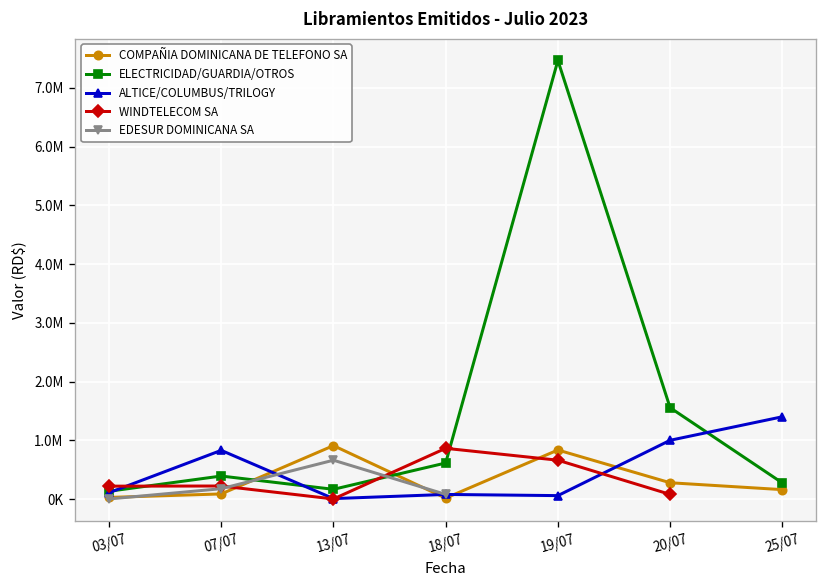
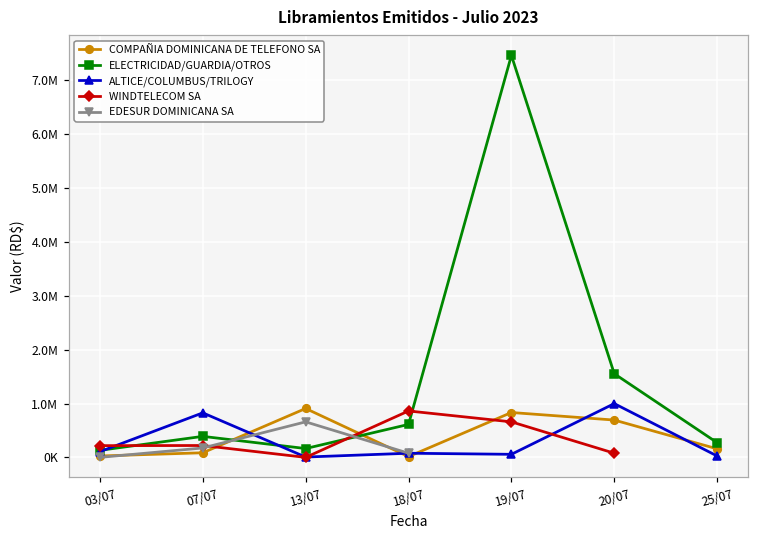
COMPAÑIA DOMINICANA DE TELEFONO SA, 20/07: 300000 -> 700000
ALTICE/COLUMBUS/TRILOGY, 25/07: 1400000 -> 0
